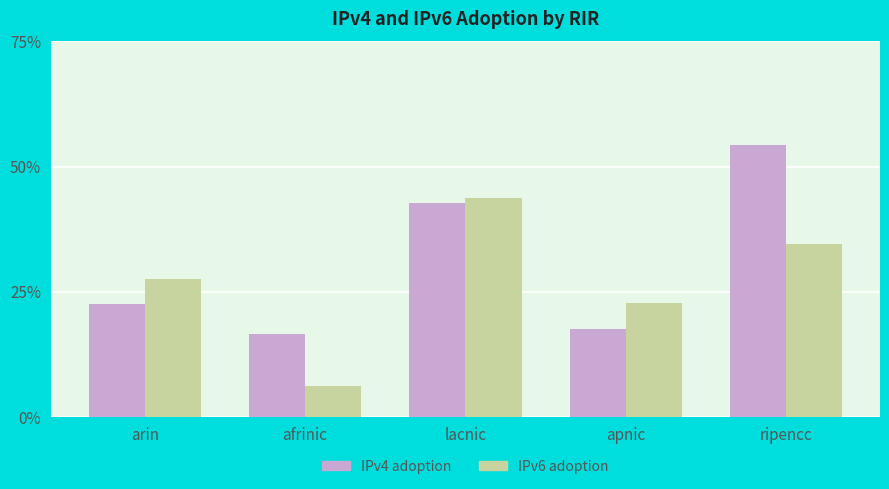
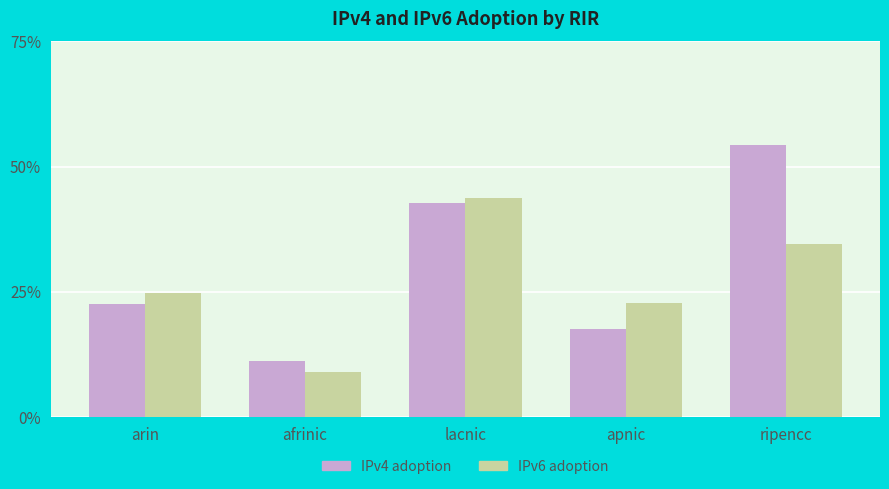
IPv6 adoption, arin: 28% -> 25%
IPv4 adoption, afrinic: 17% -> 11%
IPv6 adoption, afrinic: 6% -> 9%
